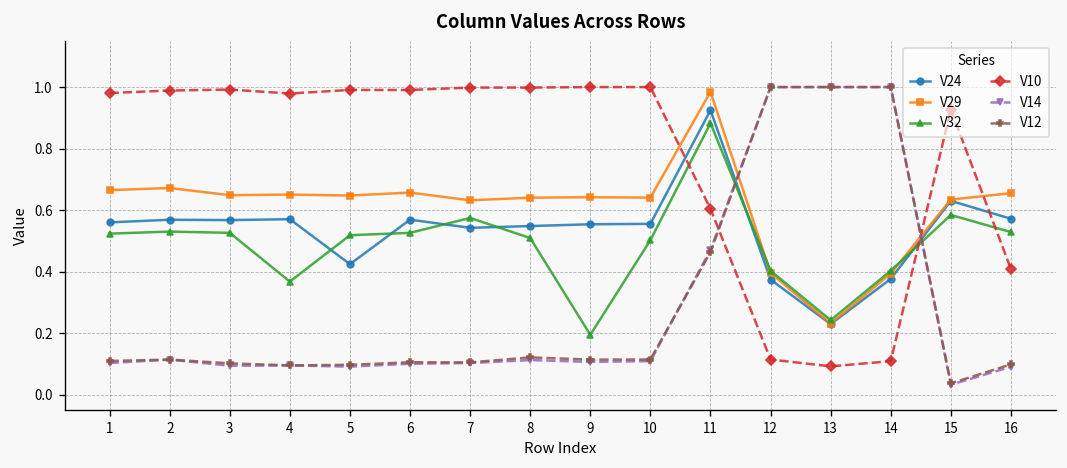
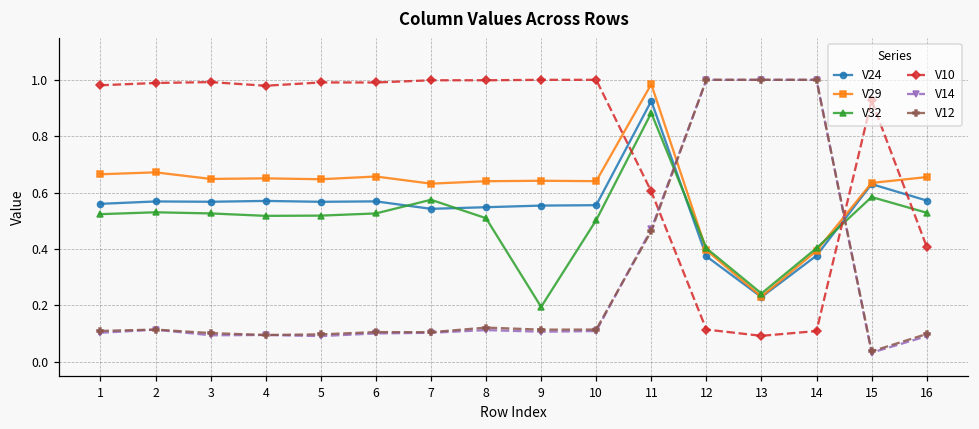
V32, 4: 0.37 -> 0.52
V24, 5: 0.42 -> 0.57
